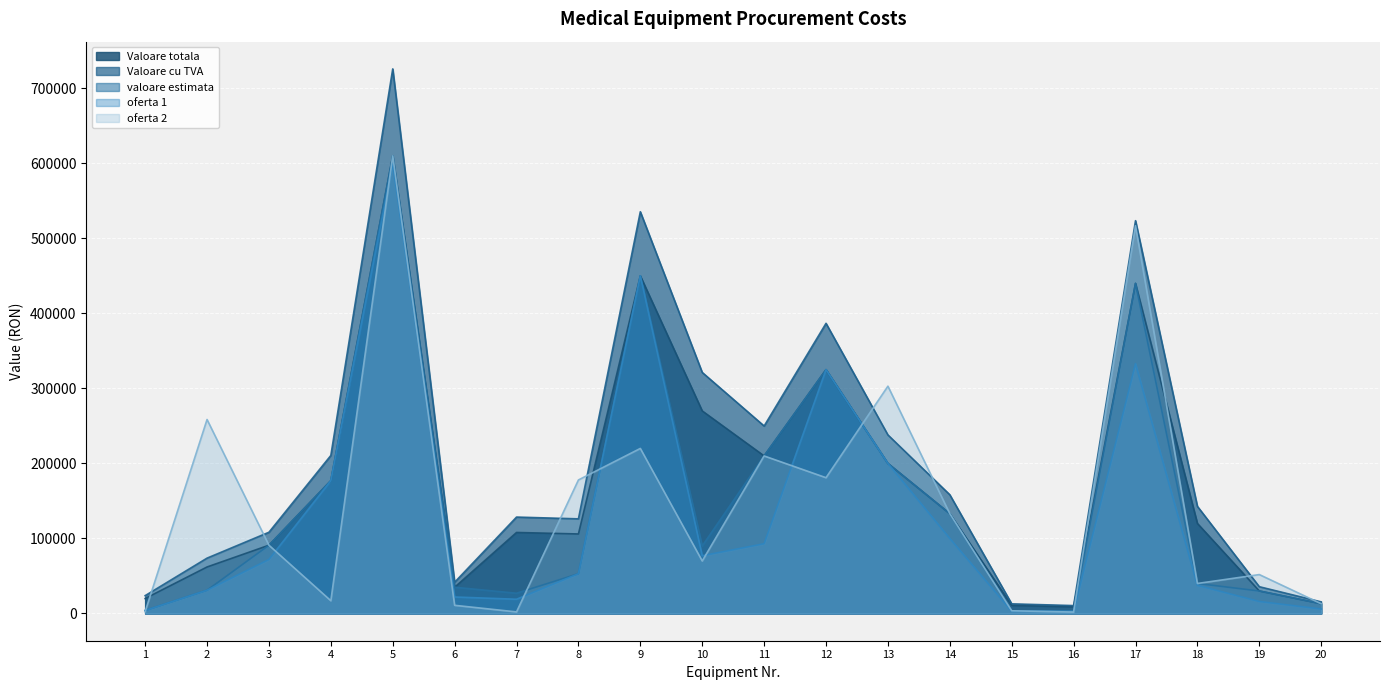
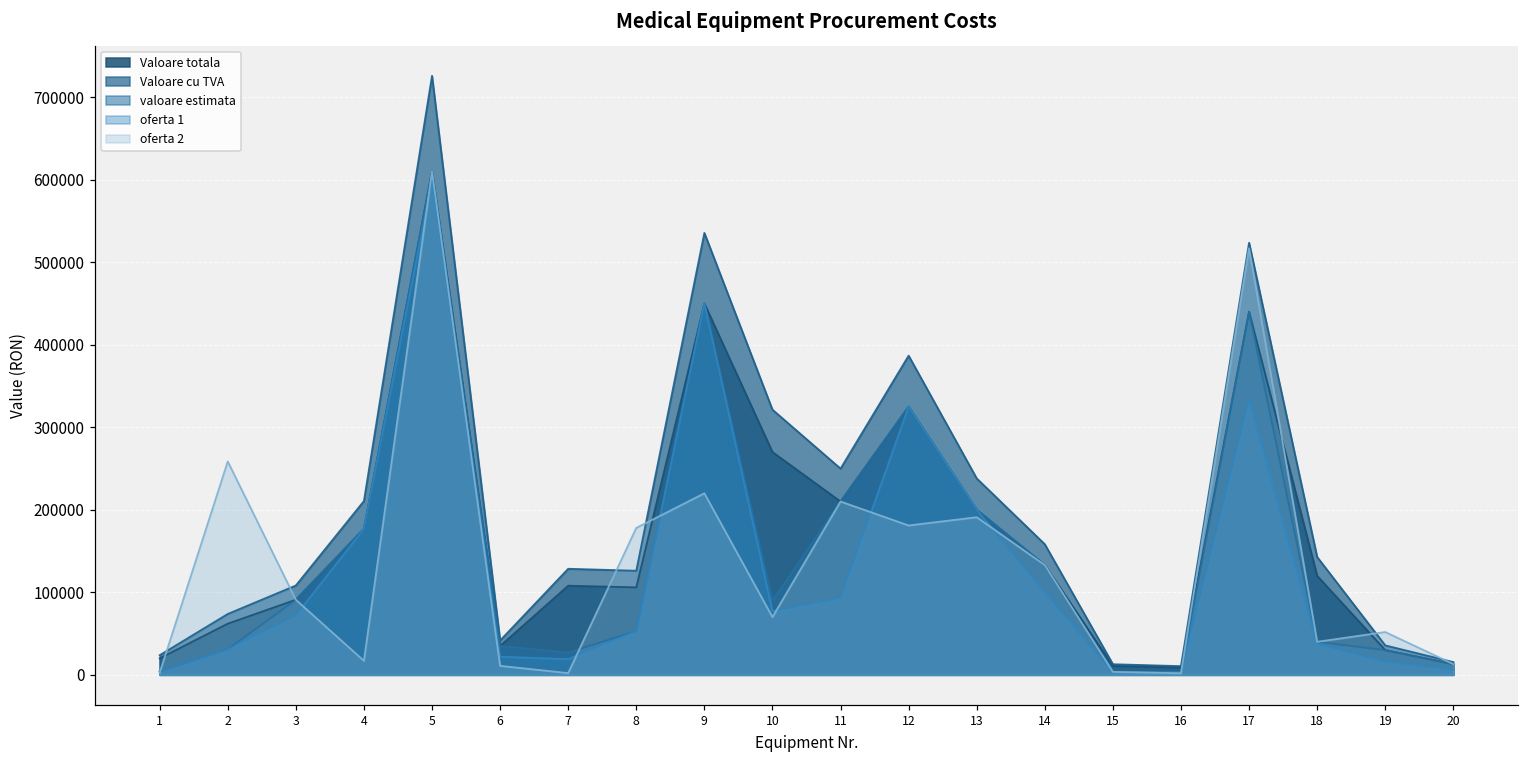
oferta 2, 13: 300000 -> 190000
